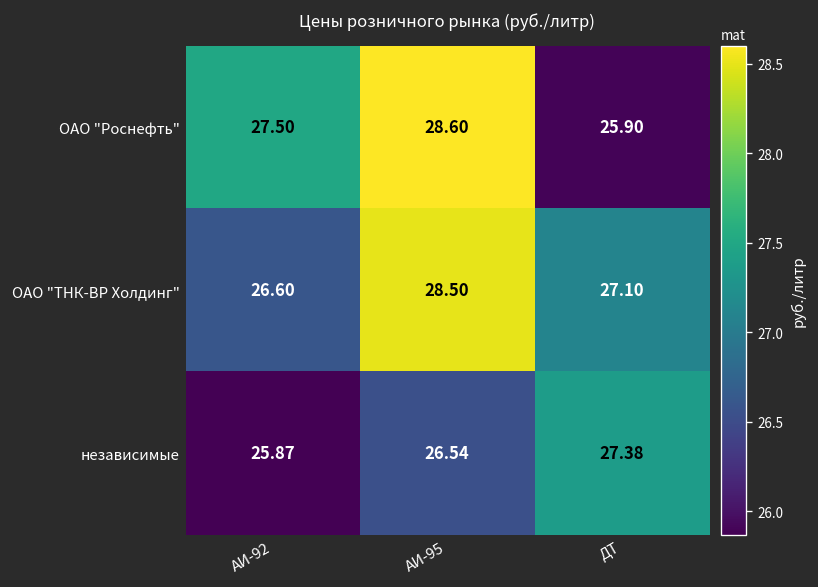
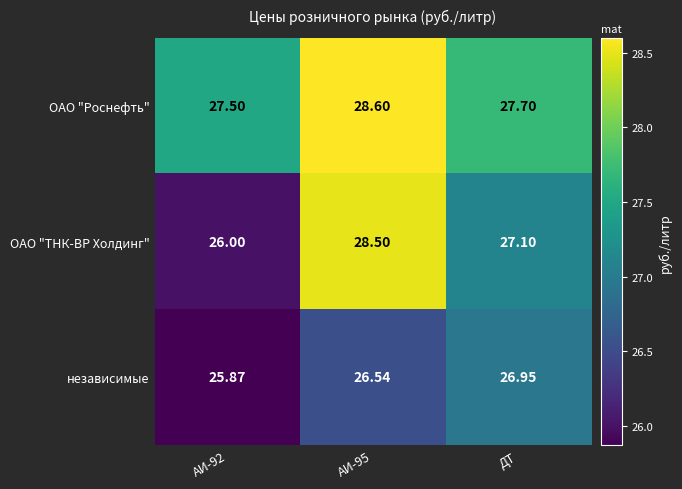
ОАО "Роснефть", ДТ: 25.90 -> 27.70
ОАО "ТНК-ВР Холдинг", АИ-92: 26.60 -> 26.00
независимые, ДТ: 27.38 -> 26.95
